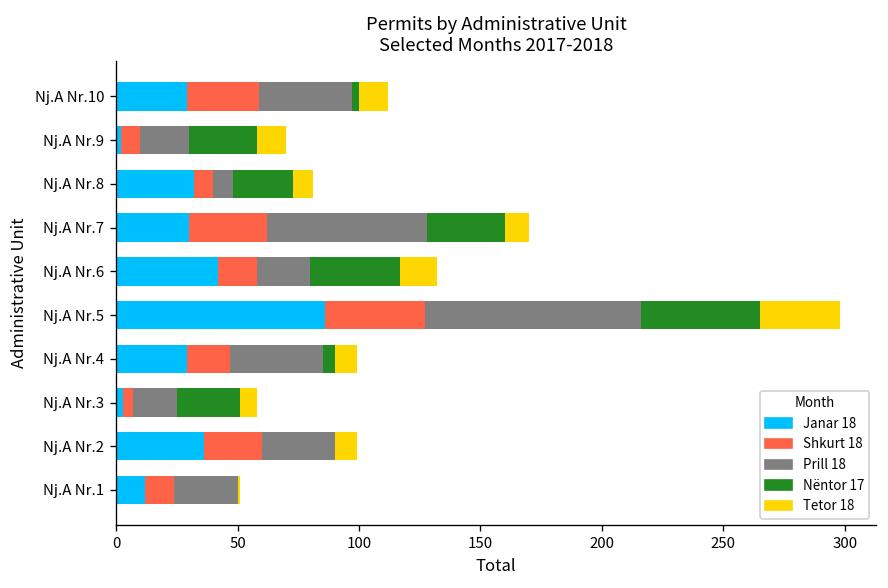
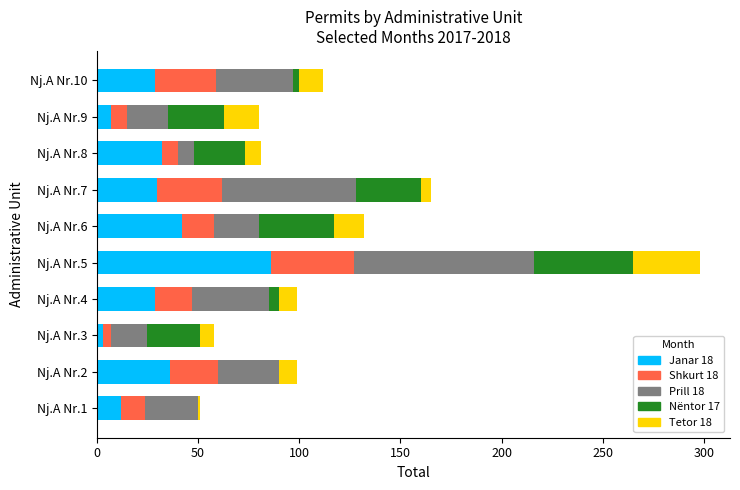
Janar 18, Nj.A Nr.9: 2 -> 7
Tetor 18, Nj.A Nr.9: 12 -> 17
Tetor 18, Nj.A Nr.7: 10 -> 5
